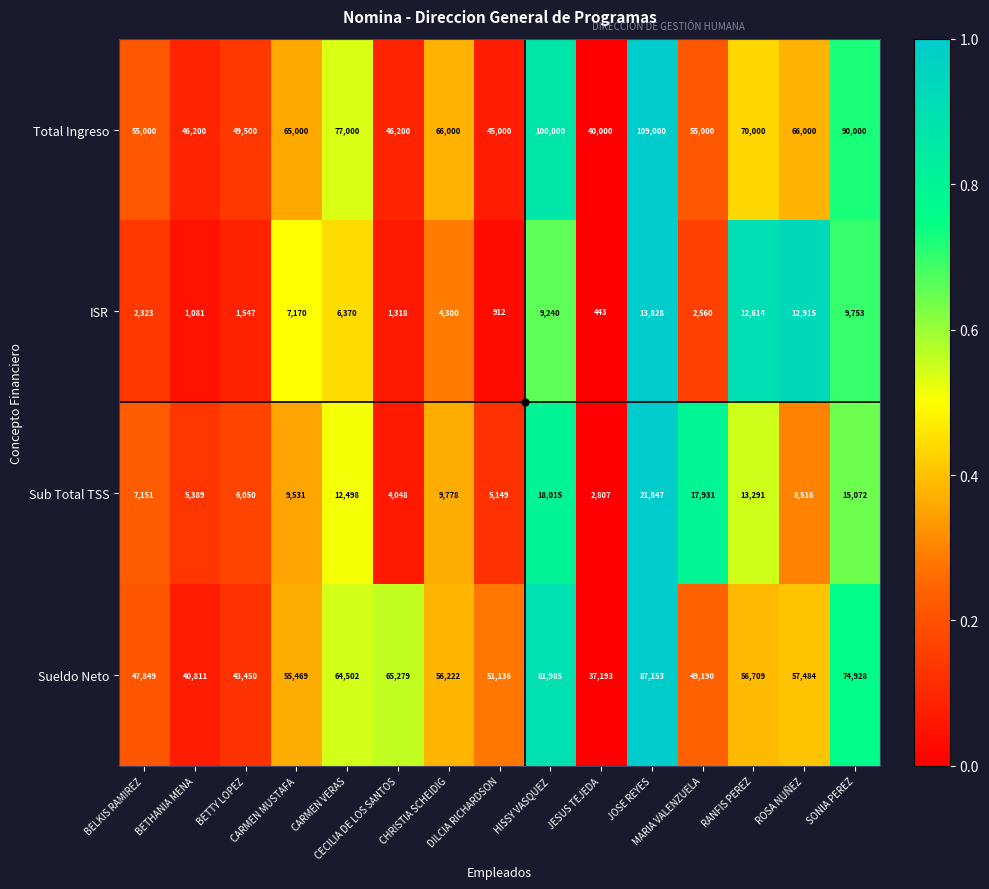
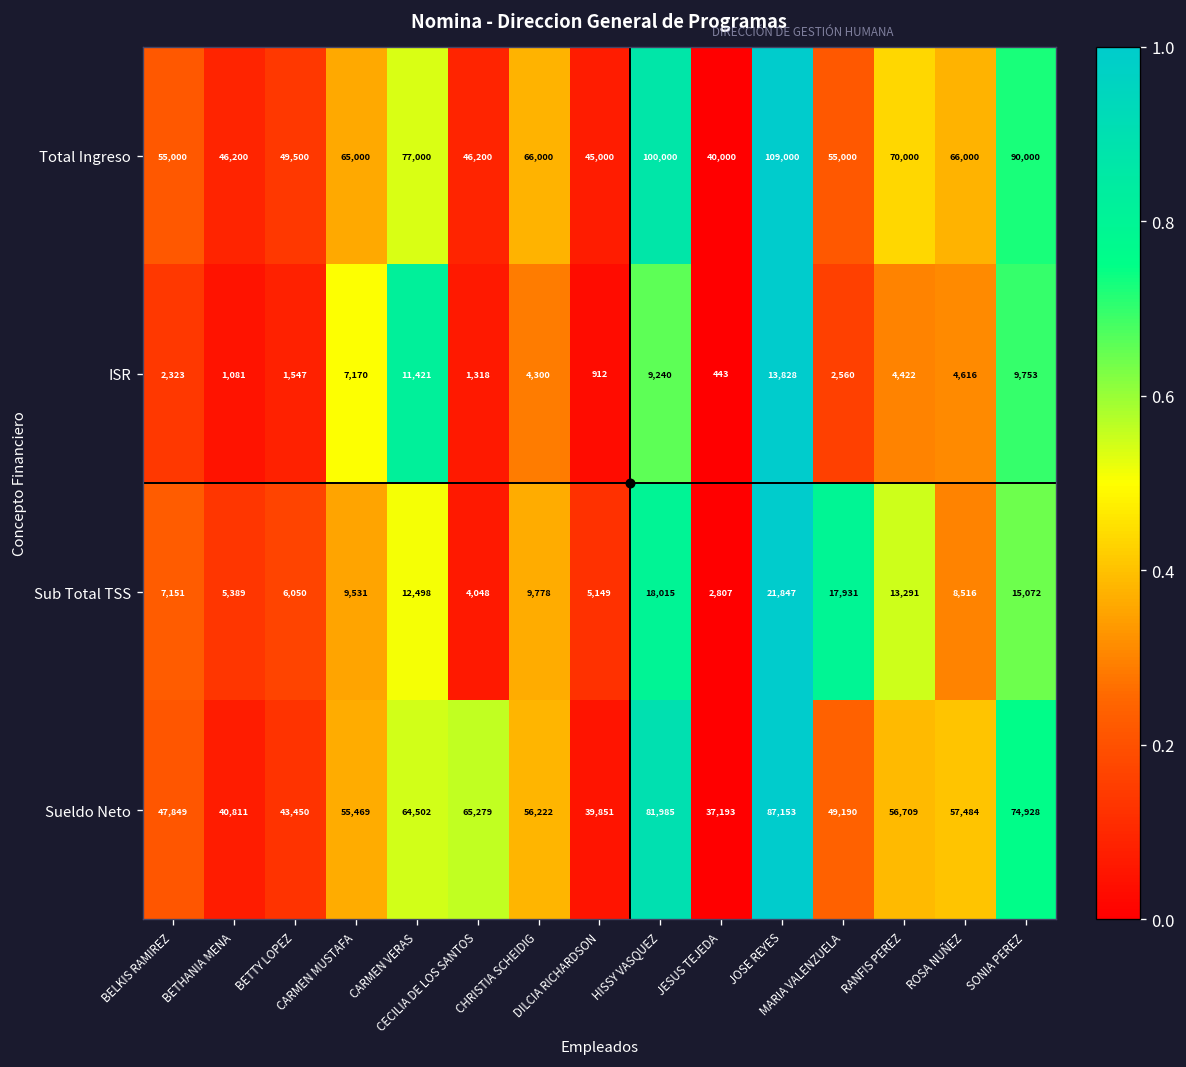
ISR, CARMEN VERAS: 6,370 -> 11,421
ISR, RANFIS PEREZ: 12,614 -> 4,422
ISR, ROSA NUÑEZ: 12,915 -> 4,616
Sueldo Neto, DILCIA RICHARDSON: 51,136 -> 39,851
